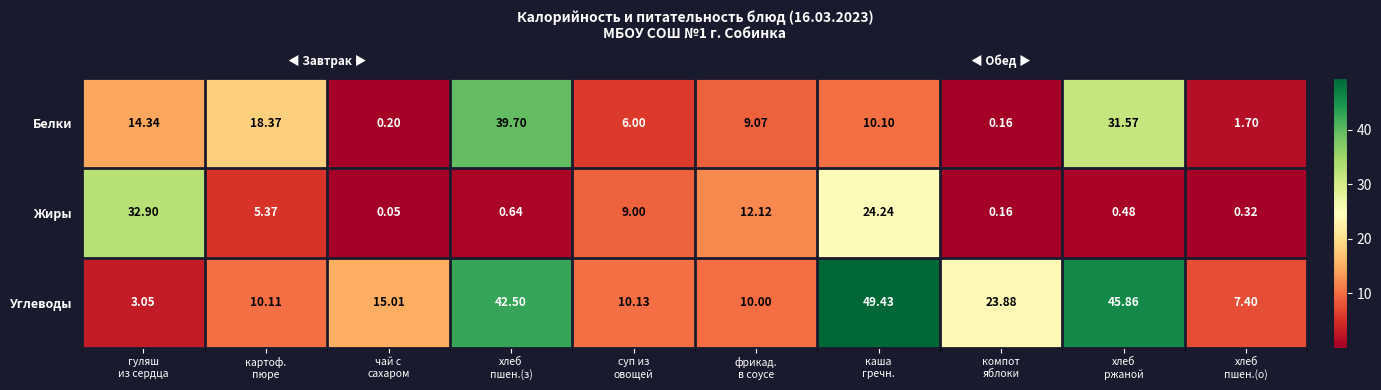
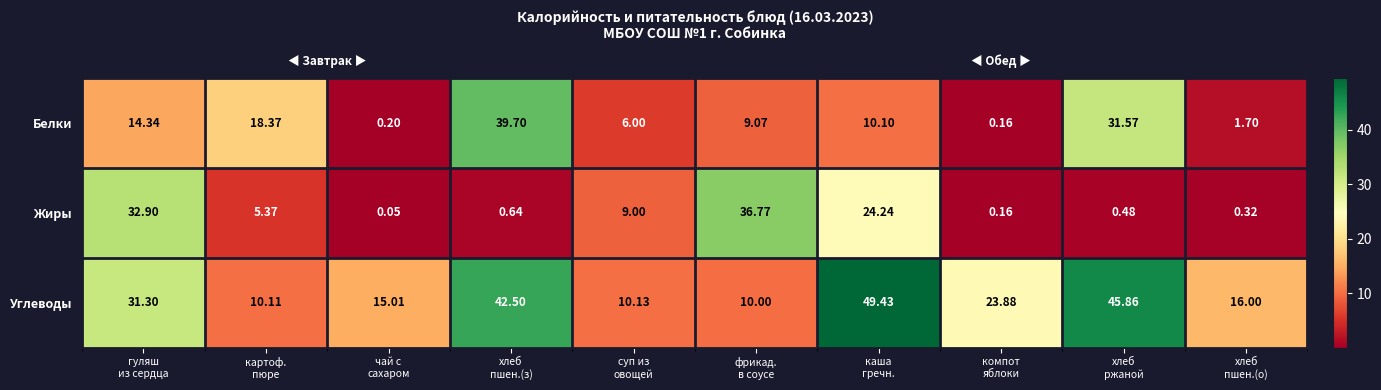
Жиры, фрикад. в соусе: 12.12 -> 36.77
Углеводы, гуляш из сердца: 3.05 -> 31.30
Углеводы, хлеб пшен.(о): 7.40 -> 16.00
